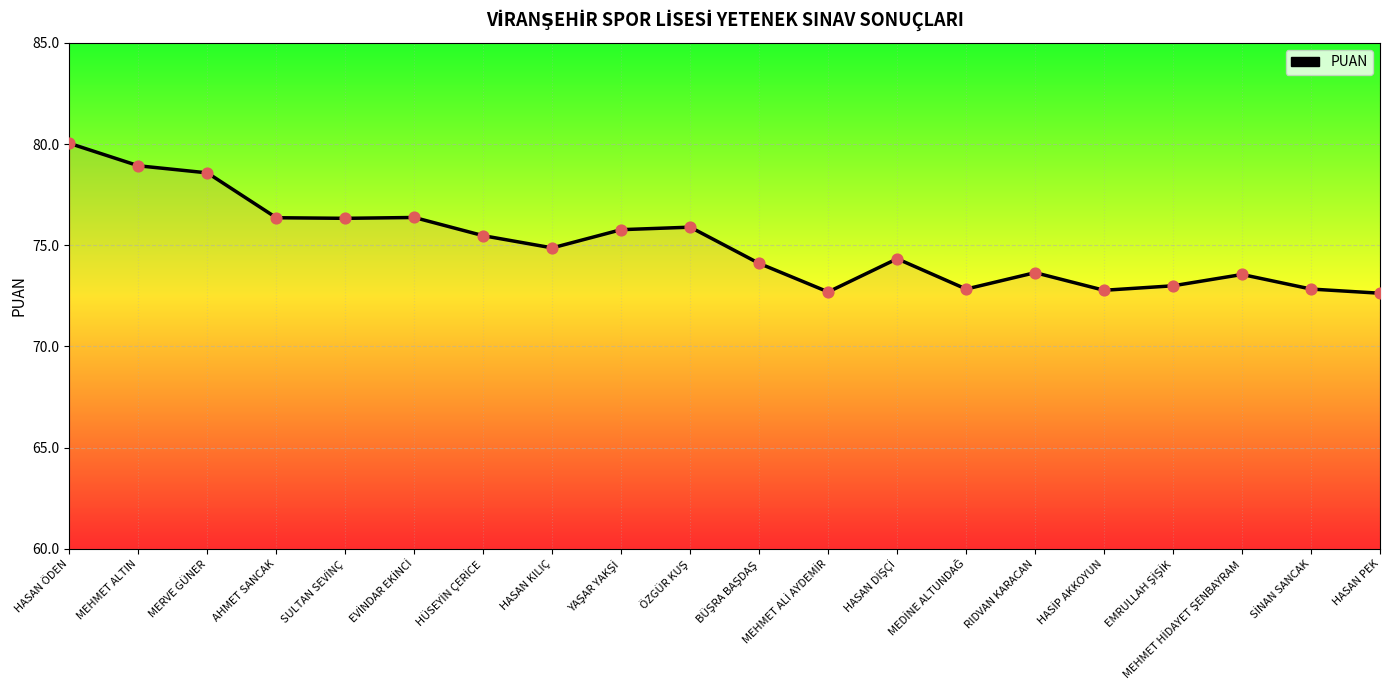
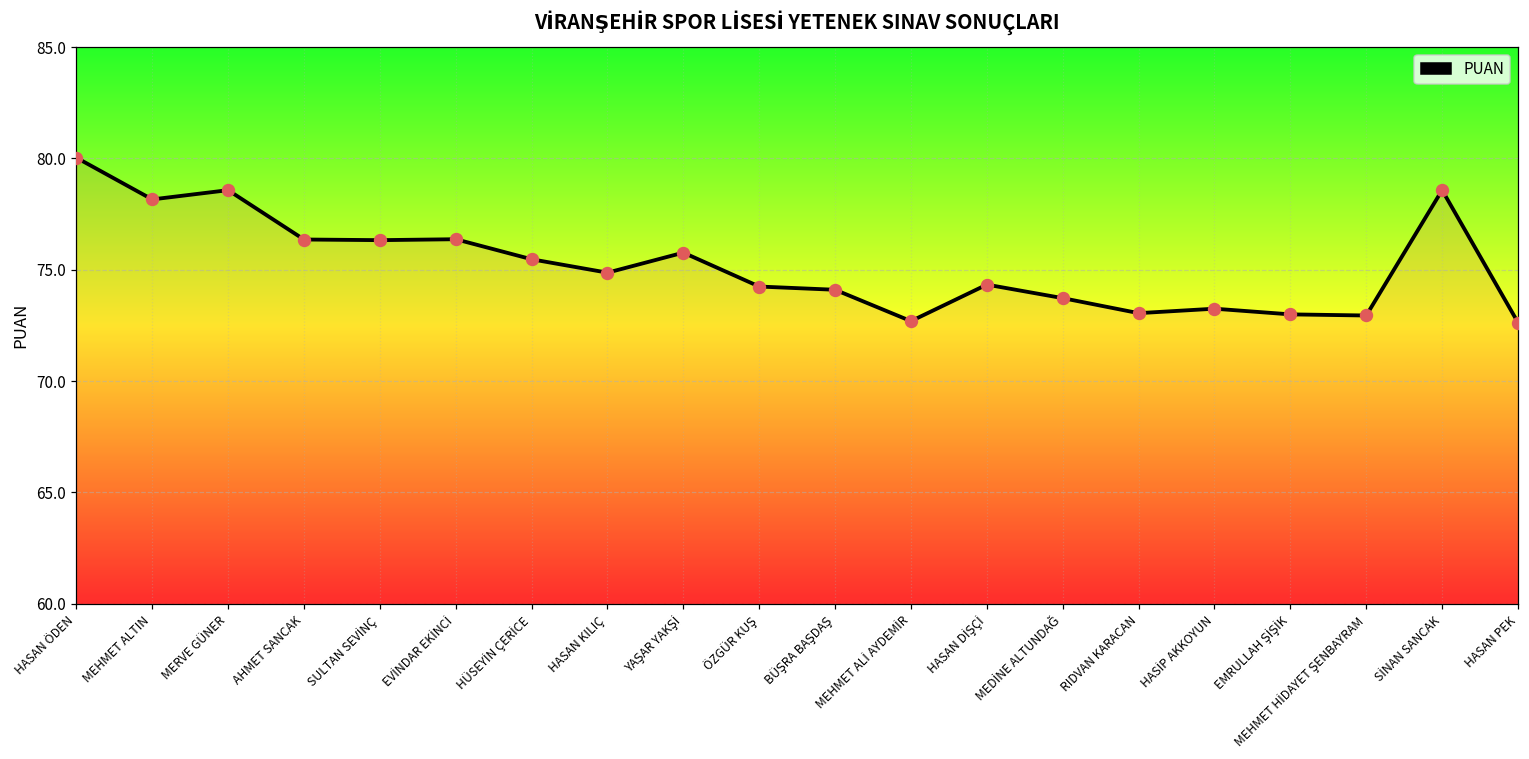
MEHMET ALTIN: 78.9 -> 78.2
ÖZGÜR KUŞ: 75.9 -> 74.2
MEDİNE ALTUNDAĞ: 72.8 -> 73.7
RIDVAN KARACAN: 73.6 -> 73.1
HASİP AKKOYUN: 72.8 -> 73.3
MEHMET HİDAYET ŞENBAYRAM: 73.6 -> 72.9
SİNAN SANCAK: 72.8 -> 78.6
